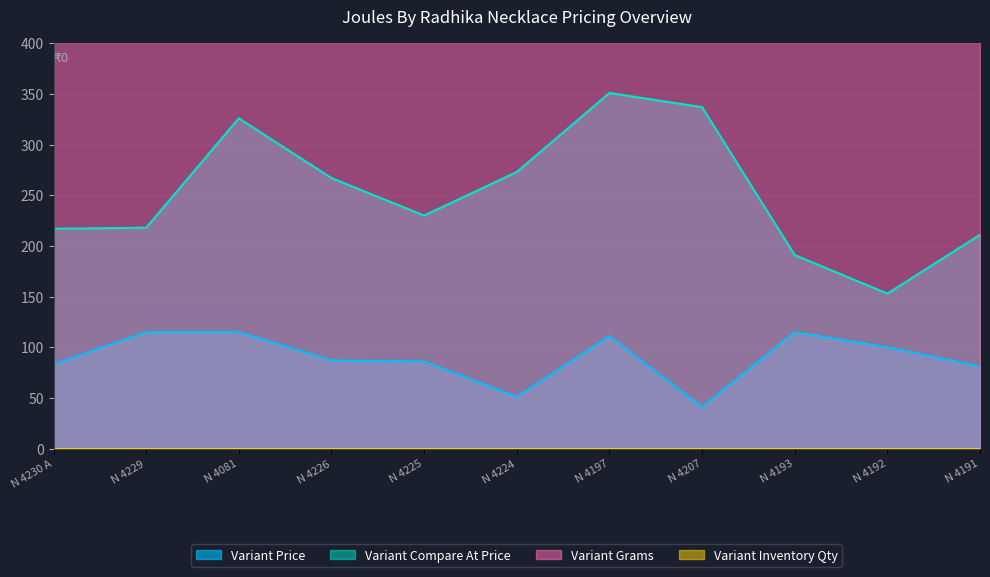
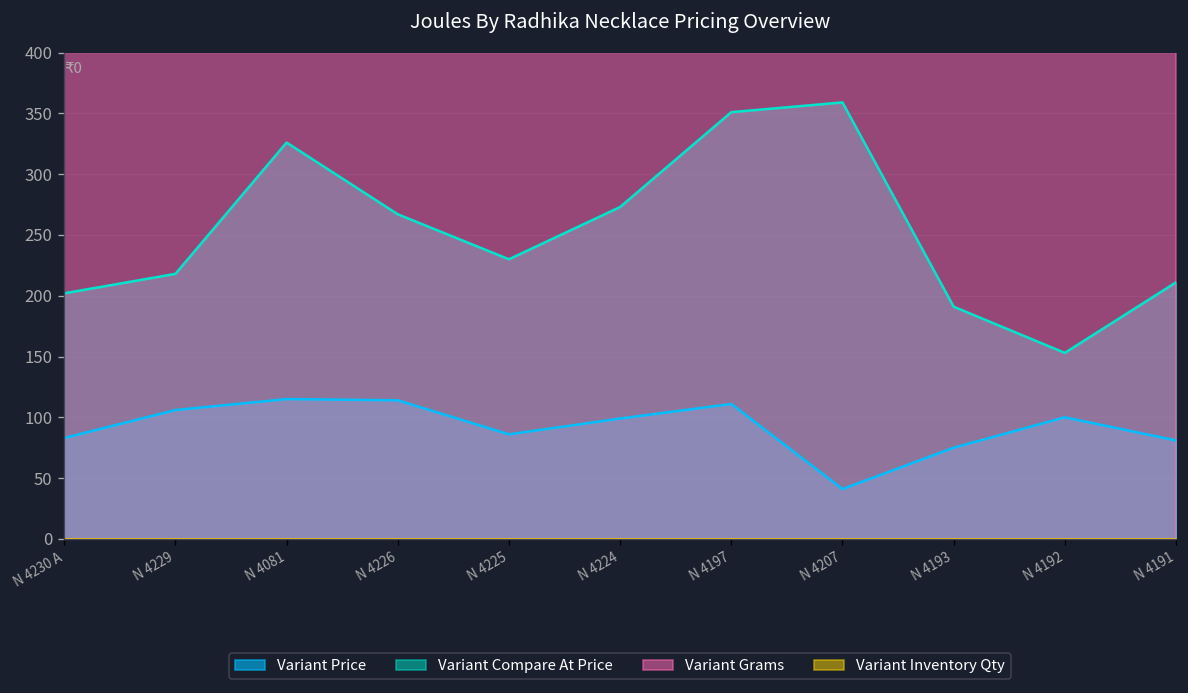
Variant Compare At Price, N 4230 A: 217 -> 202
Variant Price, N 4229: 115 -> 106
Variant Price, N 4226: 87 -> 114
Variant Price, N 4224: 51 -> 99
Variant Compare At Price, N 4207: 337 -> 359
Variant Price, N 4193: 115 -> 75
